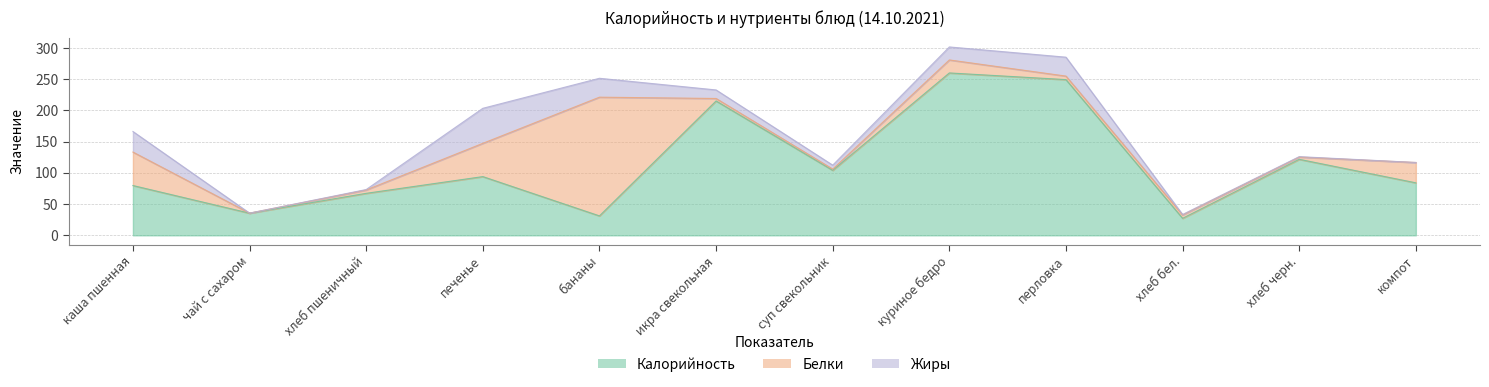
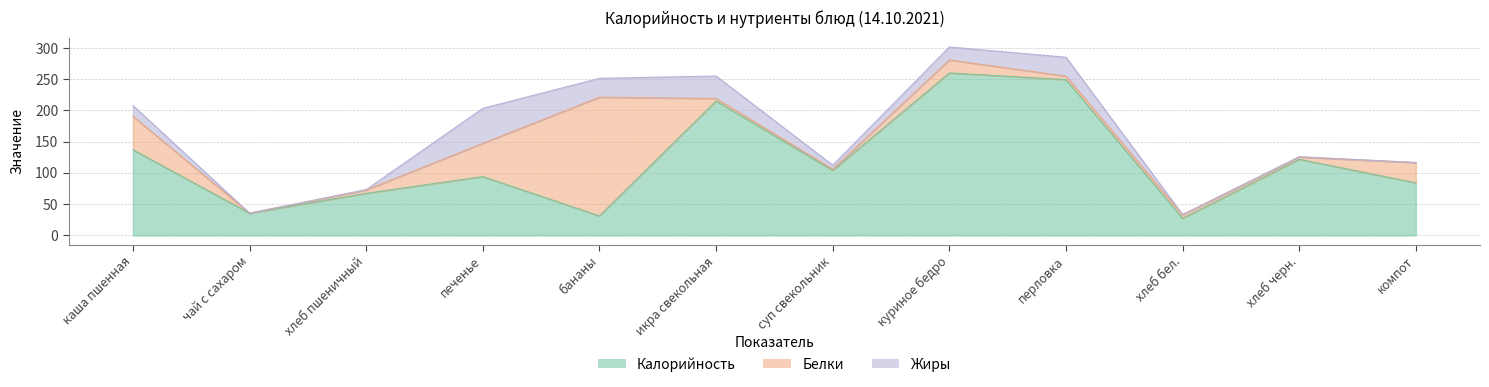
Калорийность, каша пшенная: 80 -> 140
Жиры, каша пшенная: 30 -> 20
Жиры, икра свекольная: 10 -> 40
